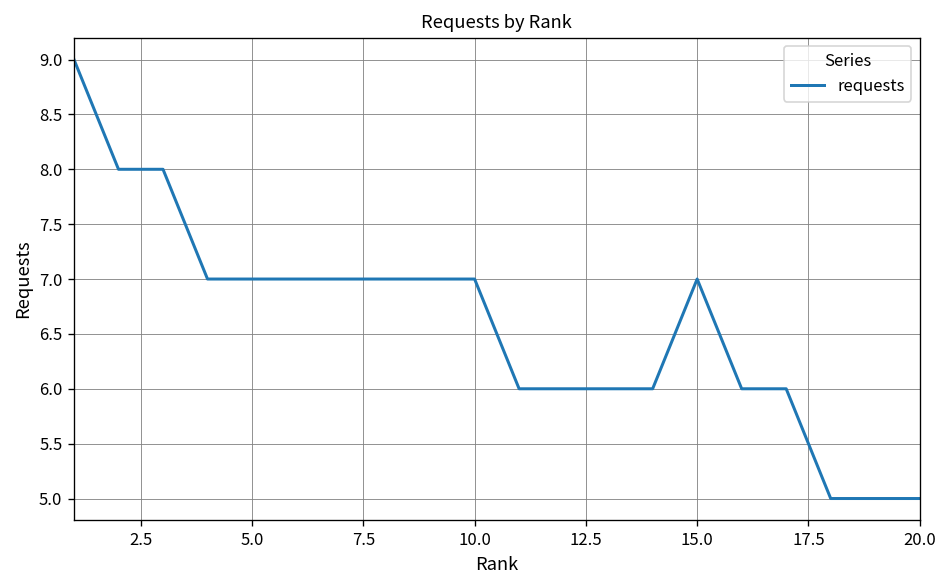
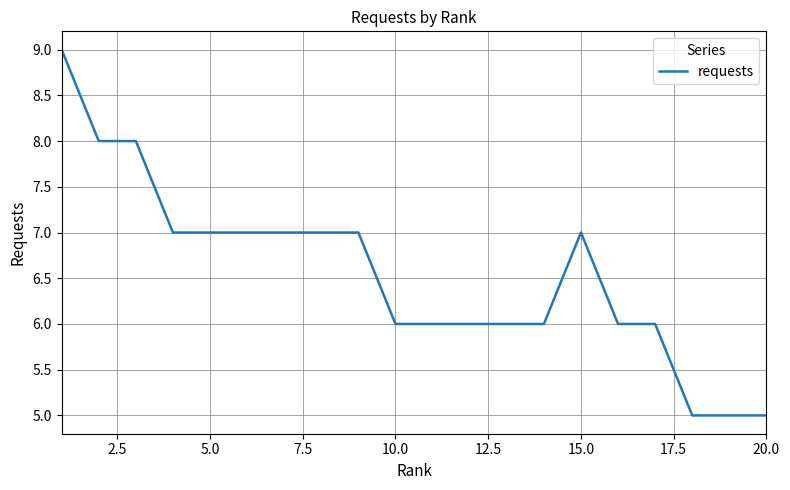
10.0: 7 -> 6
